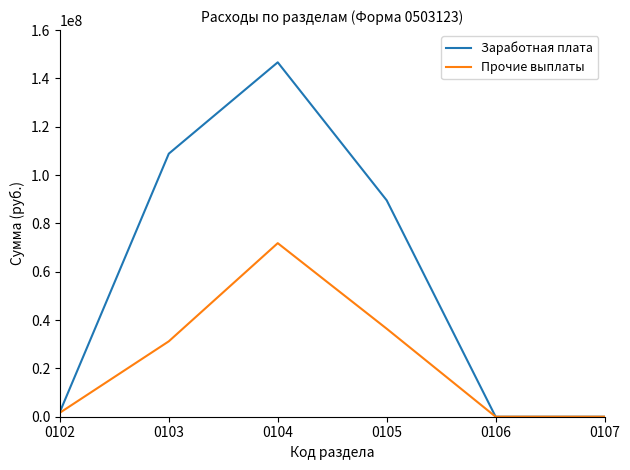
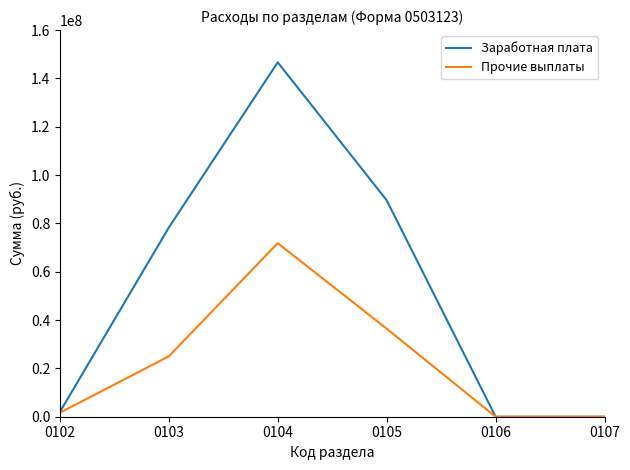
Заработная плата, 0103: 109000000 -> 78000000
Прочие выплаты, 0103: 31000000 -> 25000000
